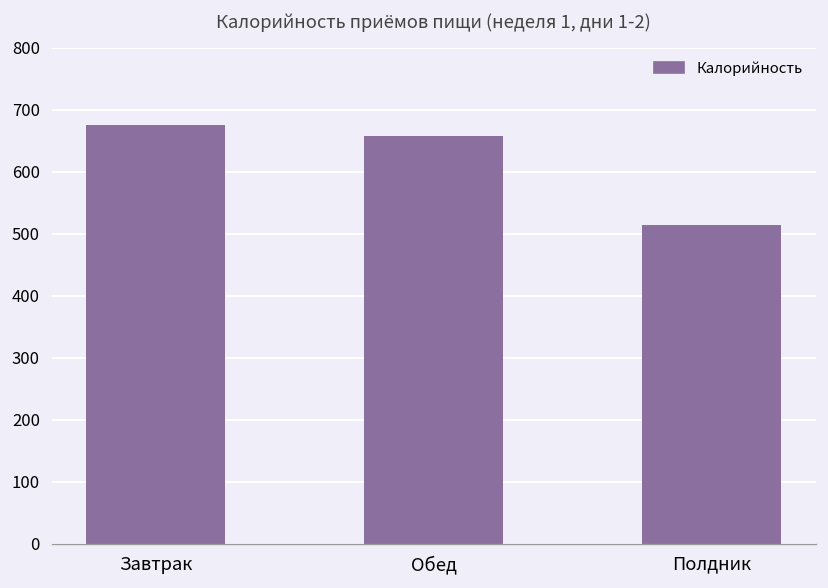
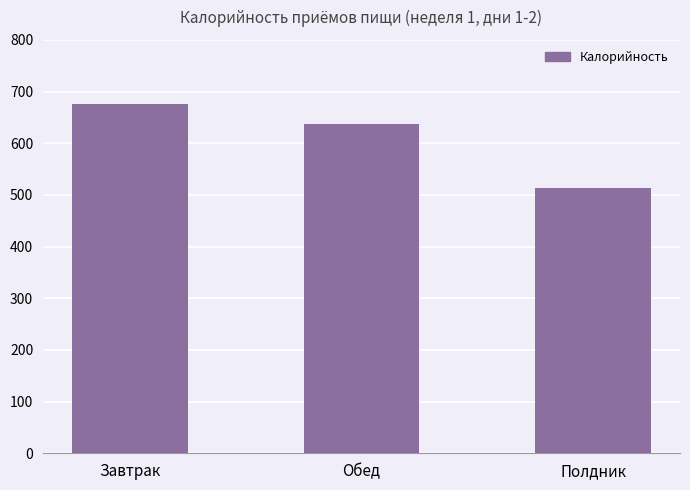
Обед: 660 -> 640
